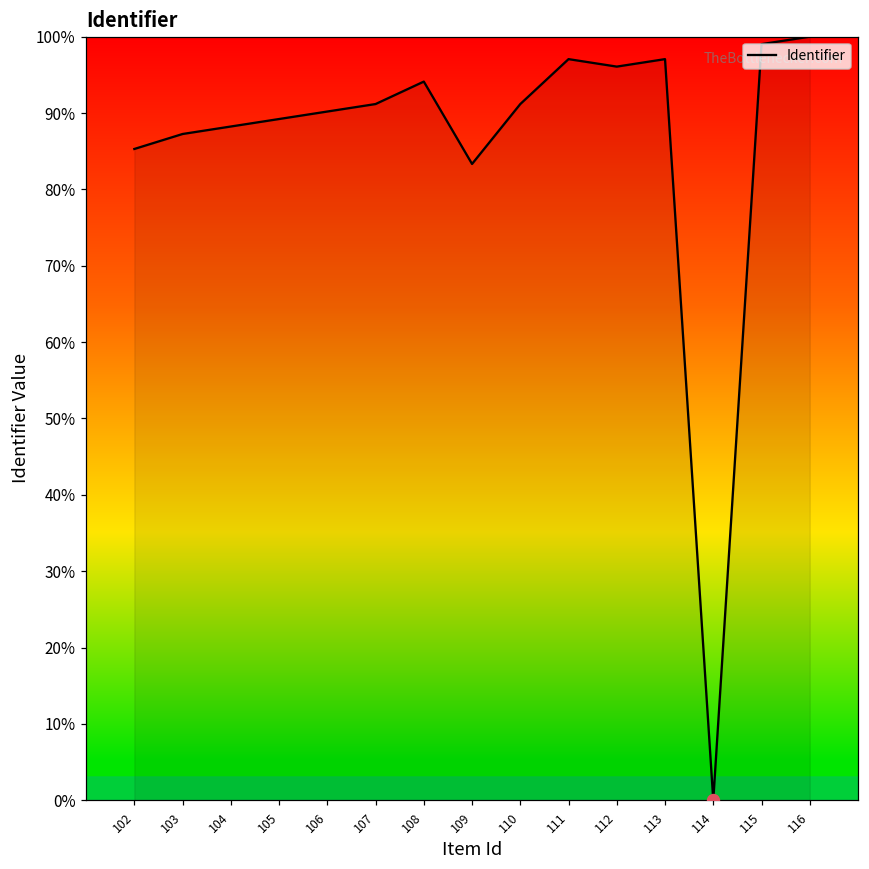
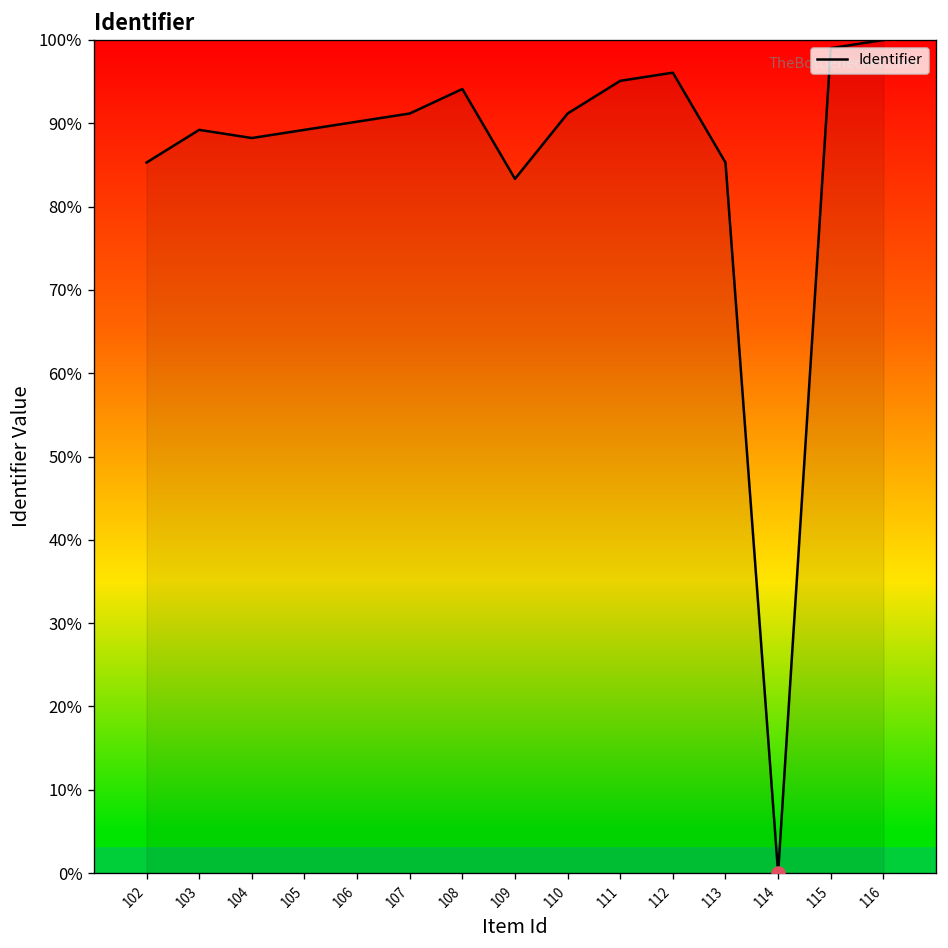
Identifier, 103: 87% -> 89%
Identifier, 111: 97% -> 95%
Identifier, 113: 97% -> 85%
